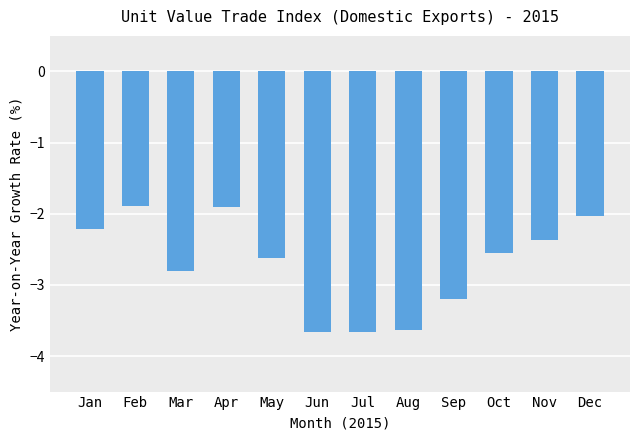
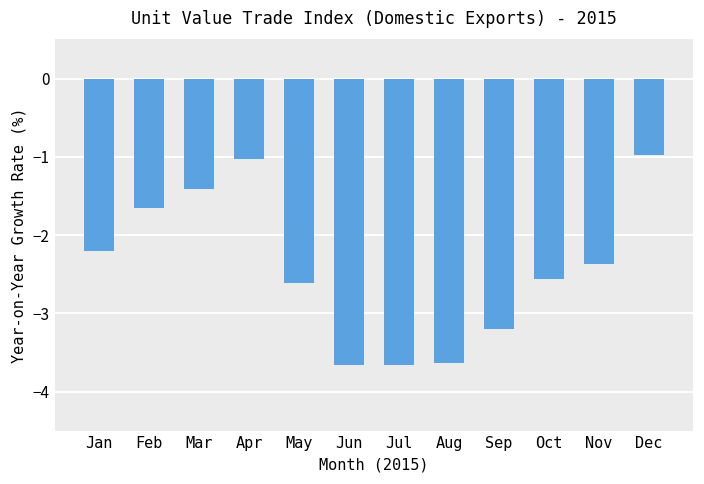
Feb: -1.9 -> -1.6
Mar: -2.8 -> -1.4
Apr: -1.9 -> -1.0
Dec: -2.0 -> -1.0
